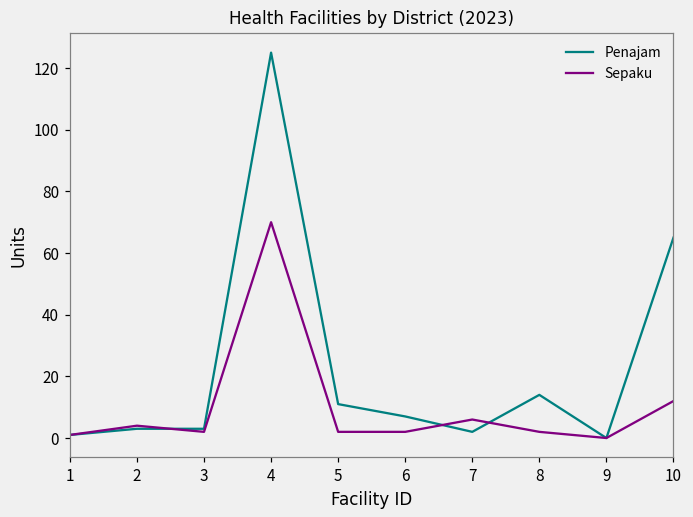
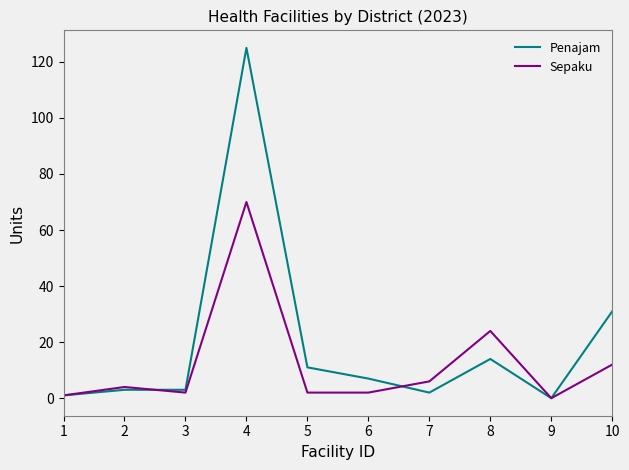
Sepaku, 8: 2 -> 24
Penajam, 10: 65 -> 31
